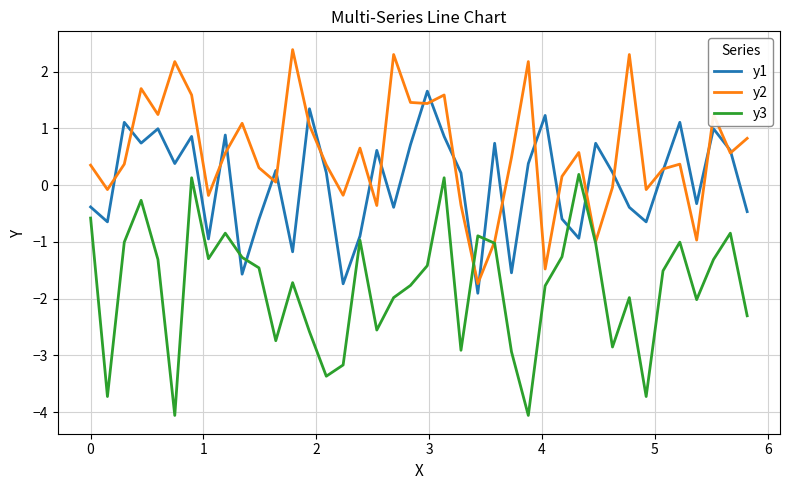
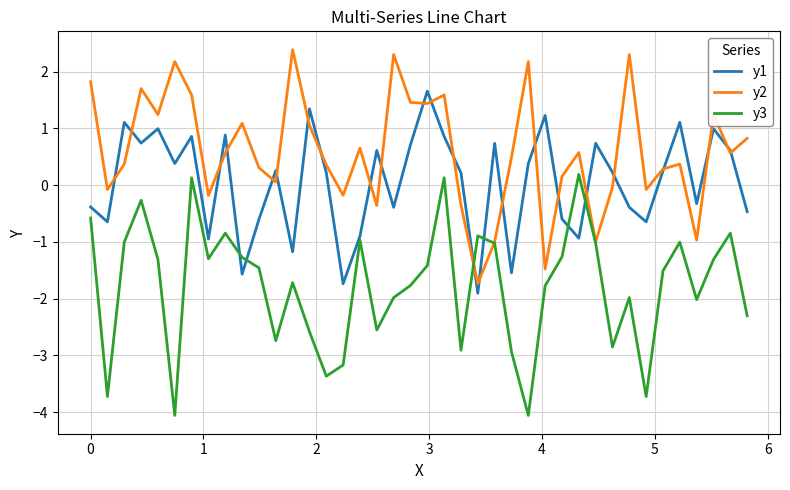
y2, 0: 0.4 -> 1.8
